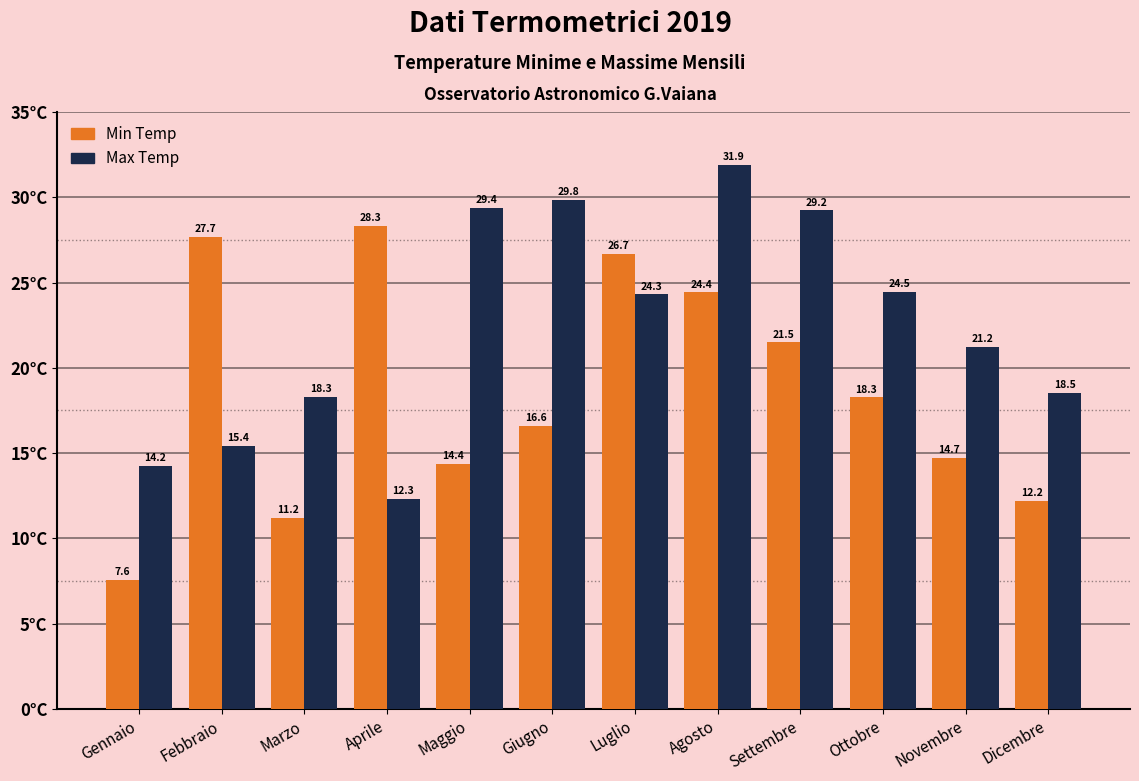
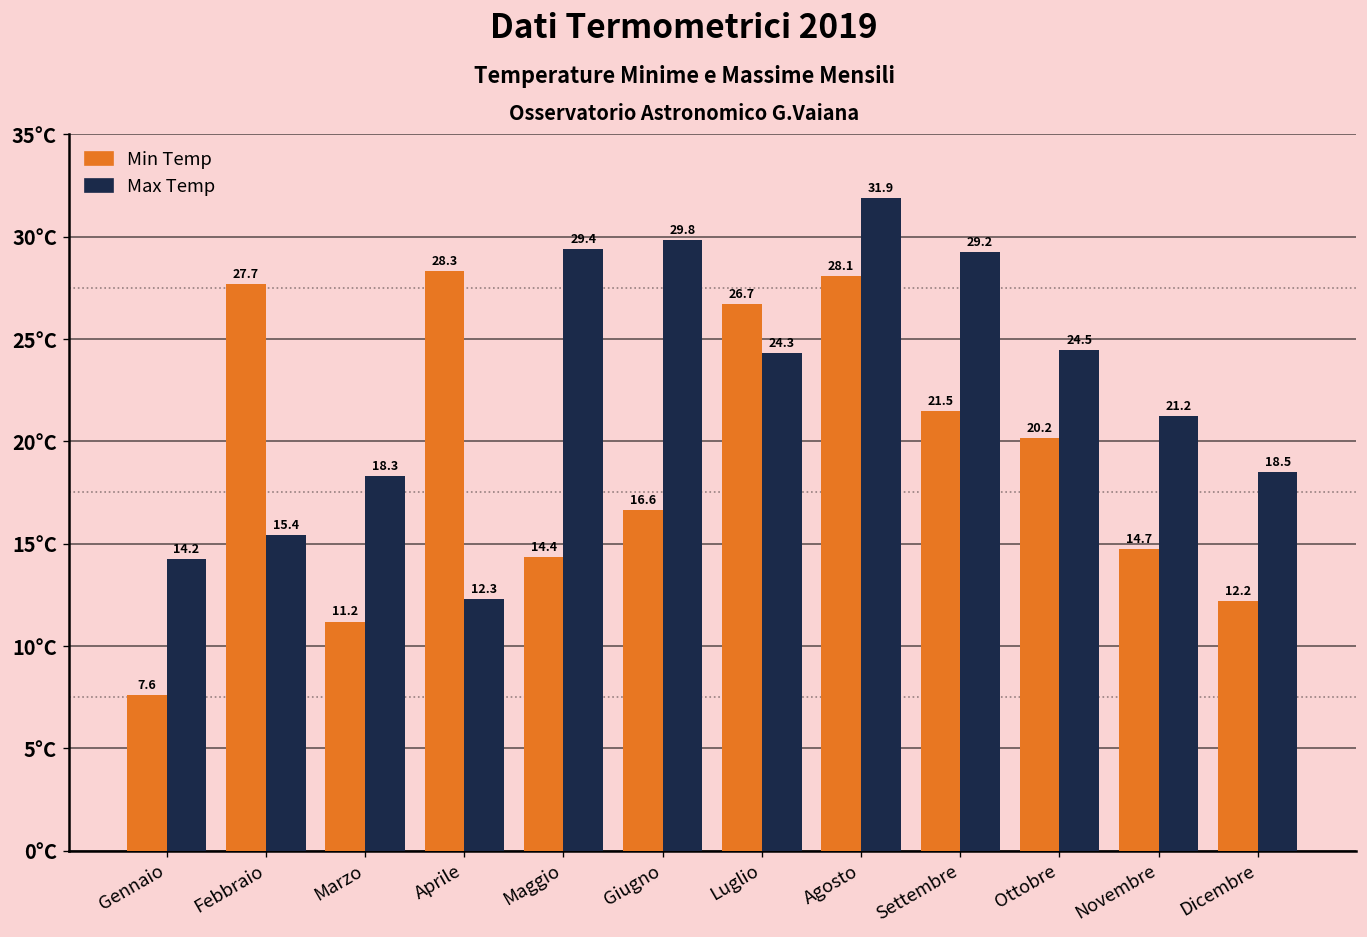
Min Temp, Agosto: 24.4 -> 28.1
Min Temp, Ottobre: 18.3 -> 20.2
